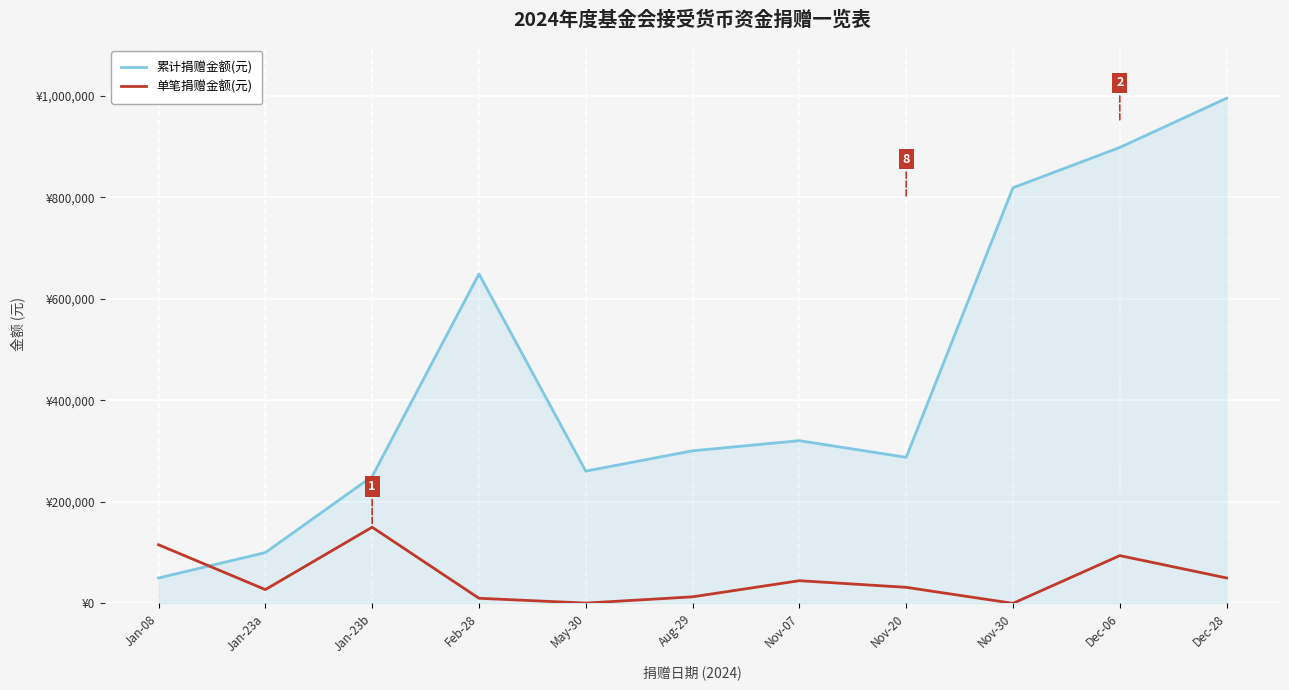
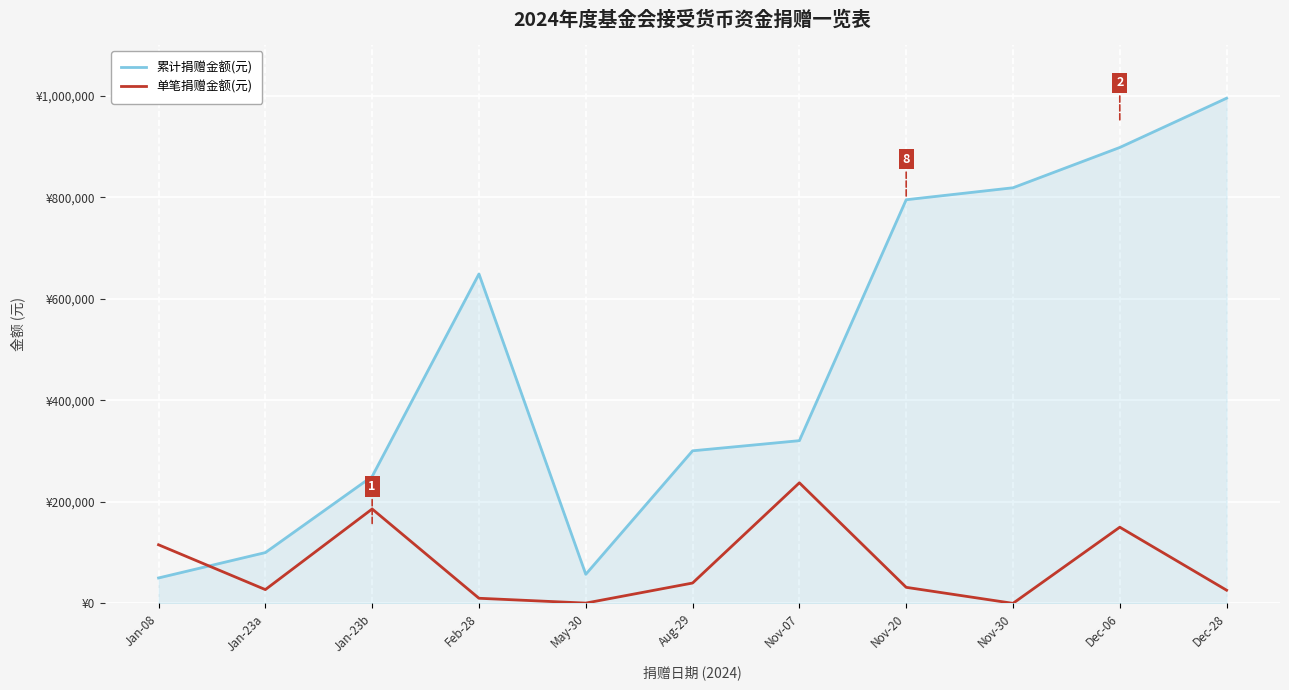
单笔捐赠金额(元), Jan-23b: ¥150,000 -> ¥190,000
累计捐赠金额(元), May-30: ¥260,000 -> ¥60,000
单笔捐赠金额(元), Aug-29: ¥10,000 -> ¥40,000
单笔捐赠金额(元), Nov-07: ¥40,000 -> ¥240,000
累计捐赠金额(元), Nov-20: ¥290,000 -> ¥800,000
单笔捐赠金额(元), Dec-06: ¥90,000 -> ¥150,000
单笔捐赠金额(元), Dec-28: ¥50,000 -> ¥30,000
